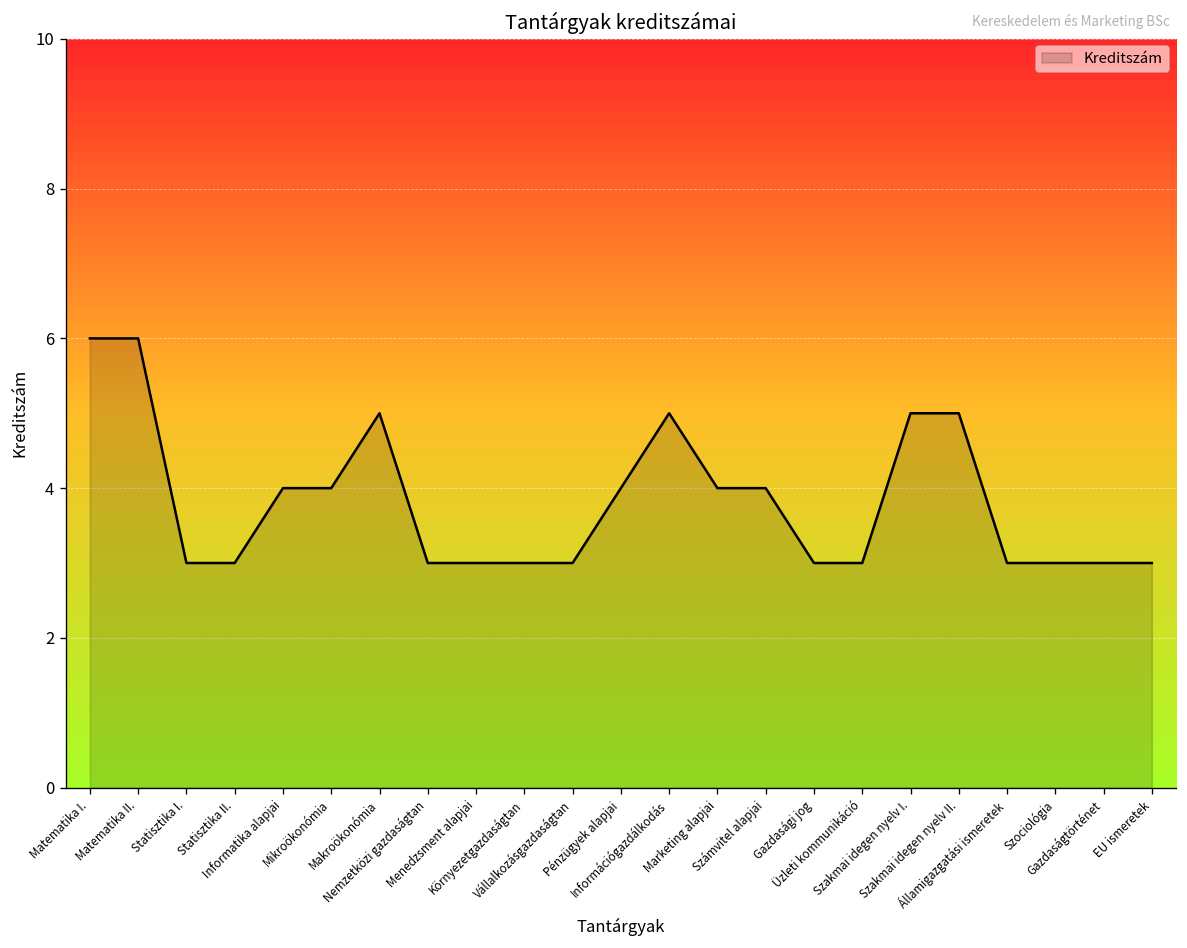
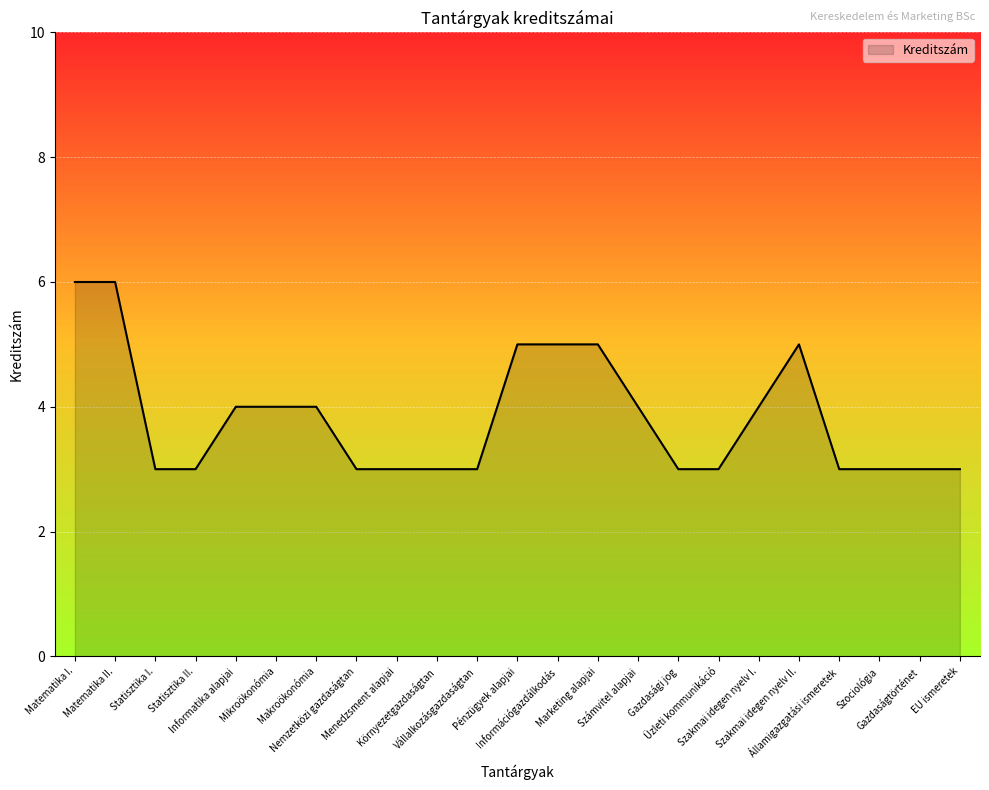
Makroökonómia: 5 -> 4
Pénzügyek alapjai: 4 -> 5
Marketing alapjai: 4 -> 5
Szakmai idegen nyelv I.: 5 -> 4
